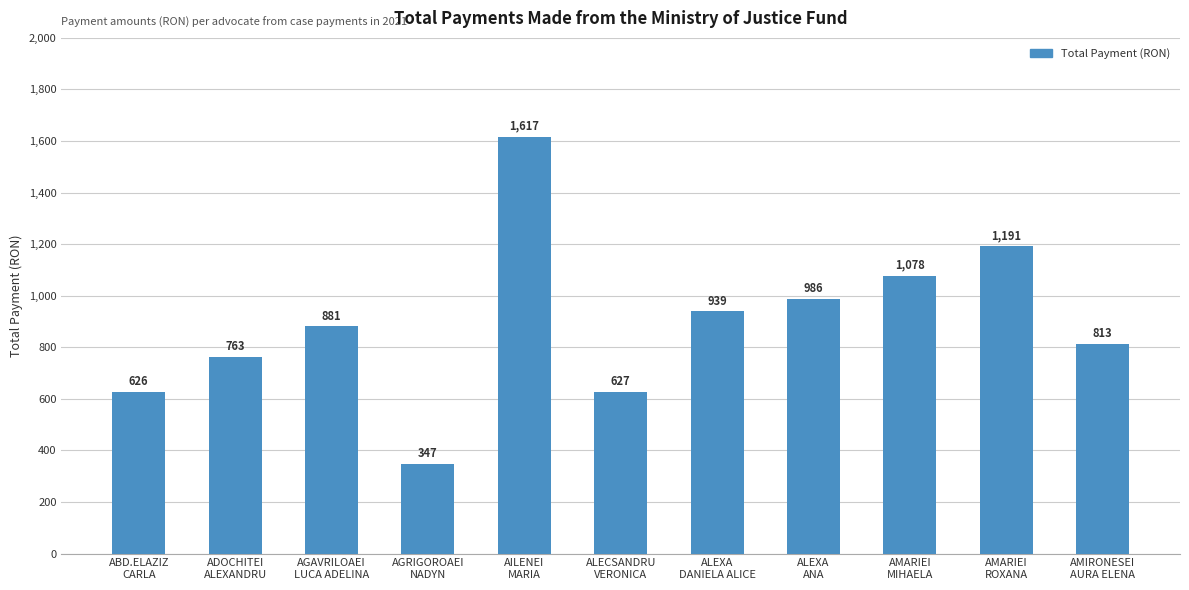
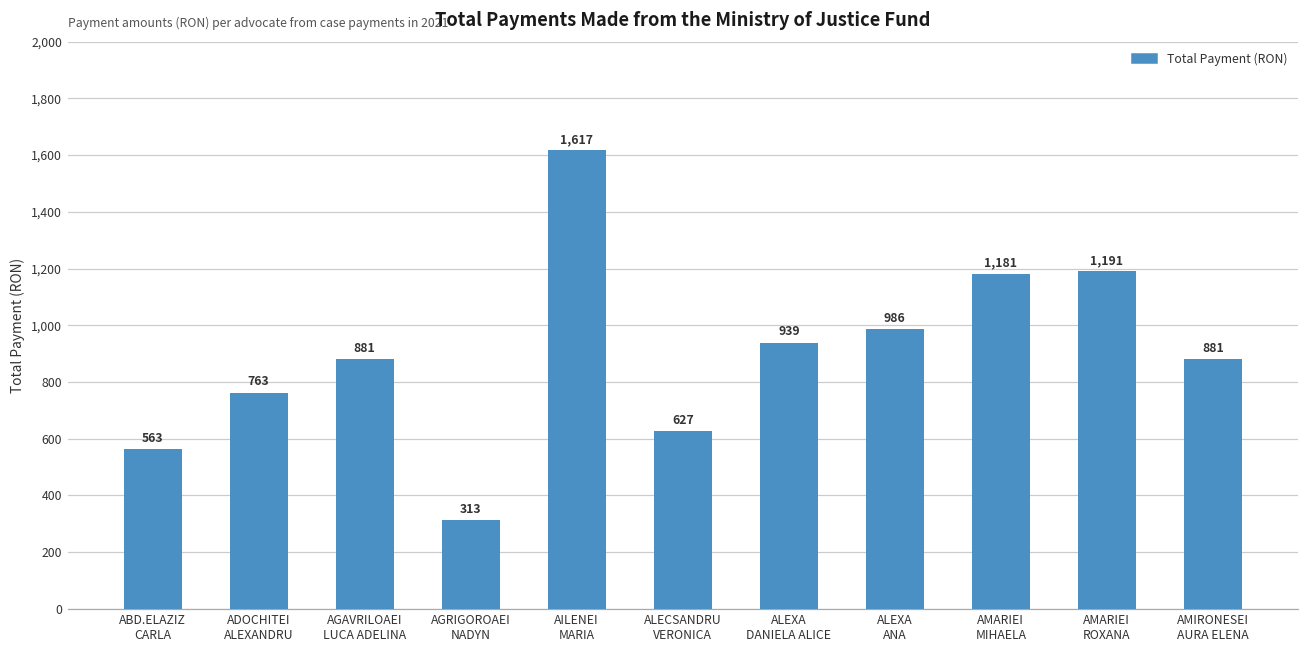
ABD.ELAZIZ CARLA: 626 -> 563
AGRIGOROAEI NADYN: 347 -> 313
AMARIEI MIHAELA: 1,078 -> 1,181
AMIRONESEI AURA ELENA: 813 -> 881
